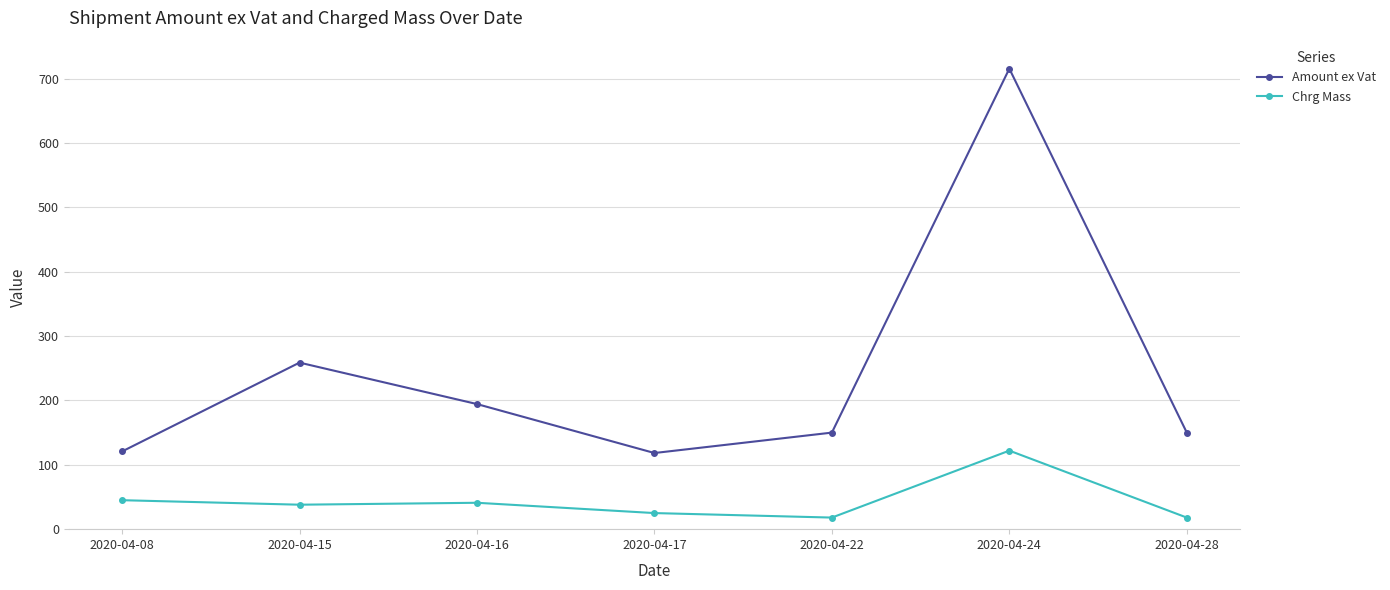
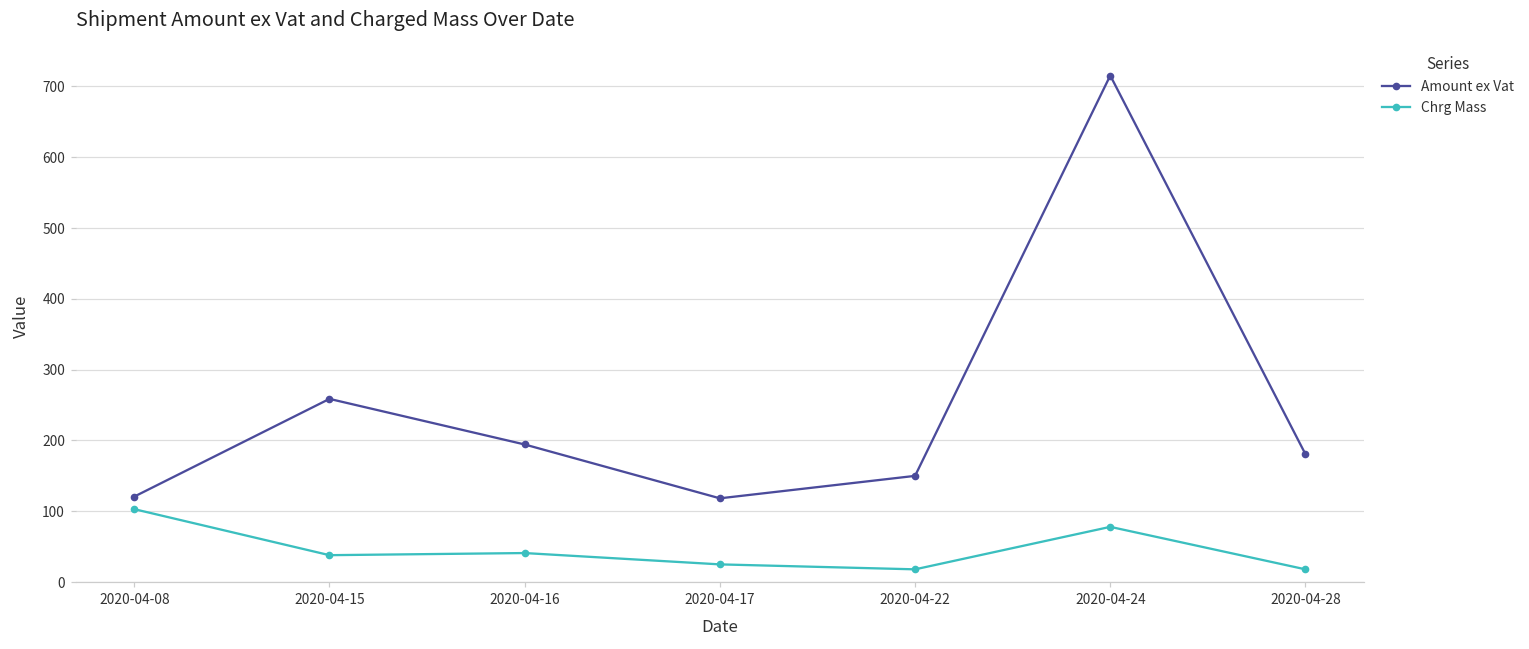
Chrg Mass, 2020-04-08: 50 -> 100
Chrg Mass, 2020-04-24: 120 -> 80
Amount ex Vat, 2020-04-28: 150 -> 180
